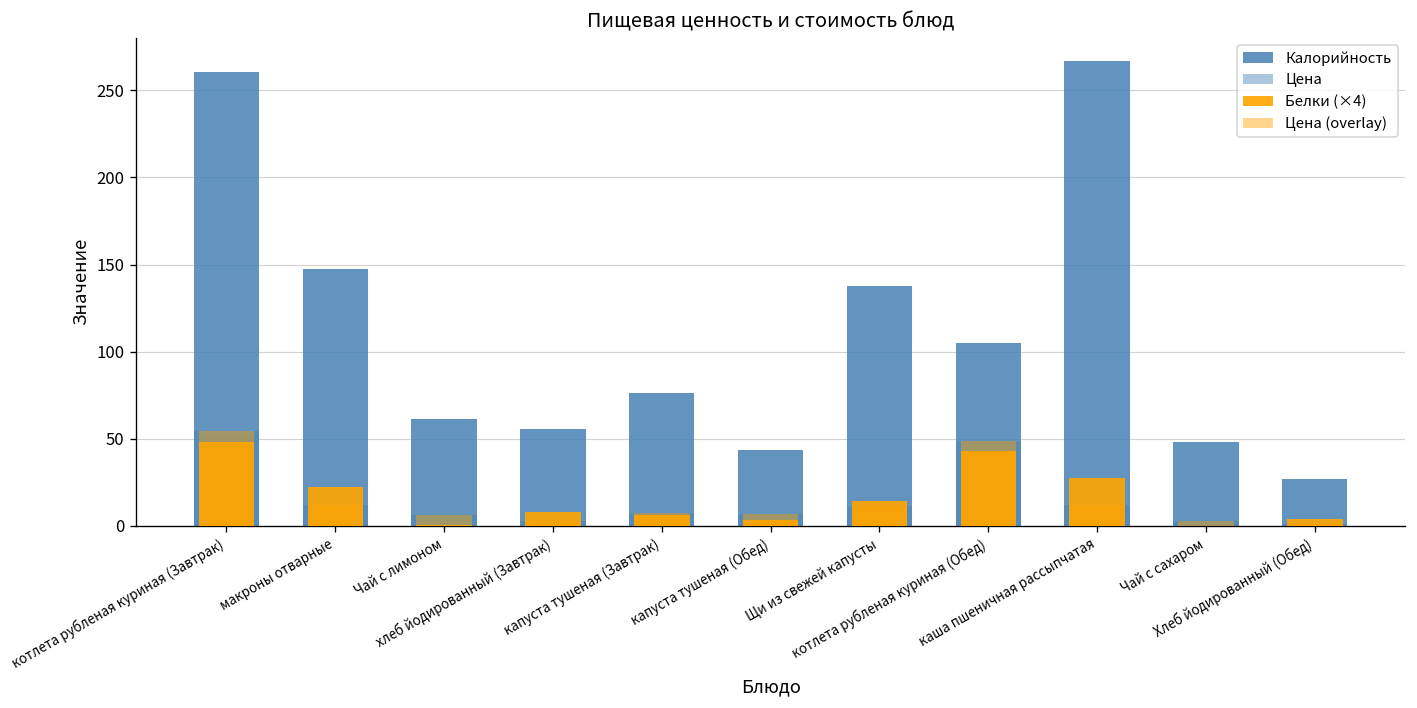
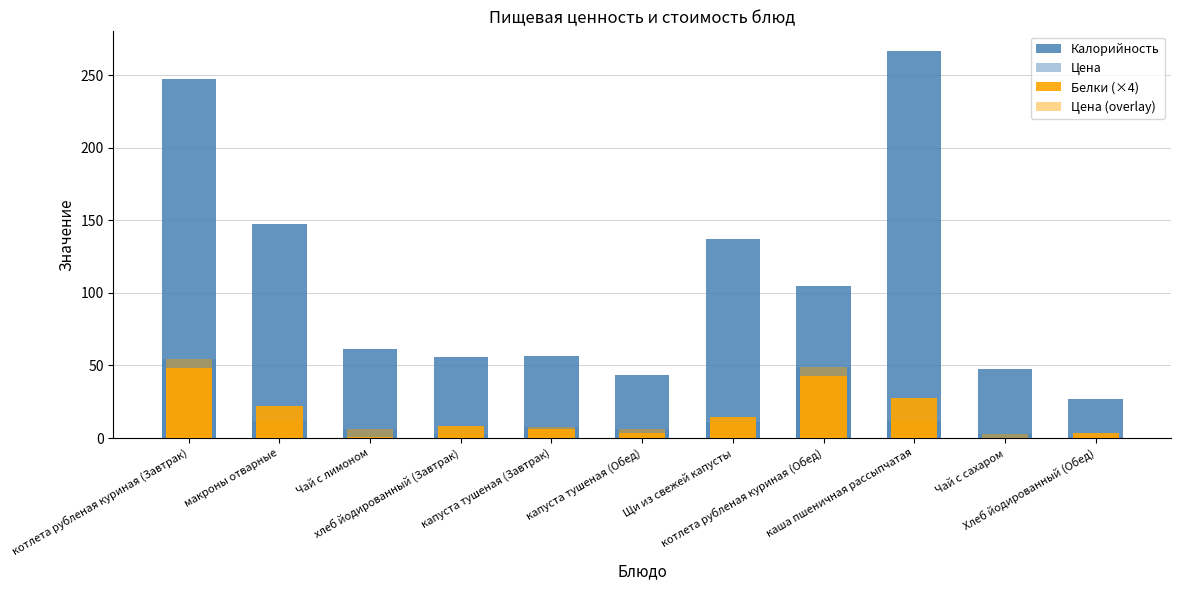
Калорийность, котлета рубленая куриная (Завтрак): 261 -> 248
Калорийность, капуста тушеная (Завтрак): 76 -> 57
